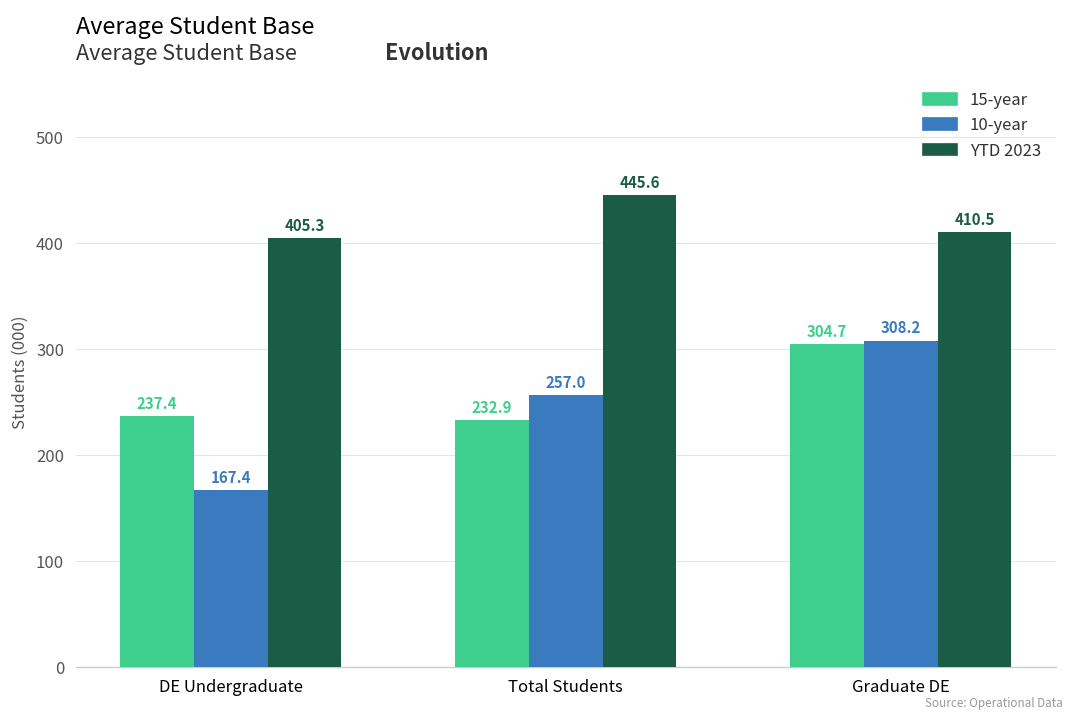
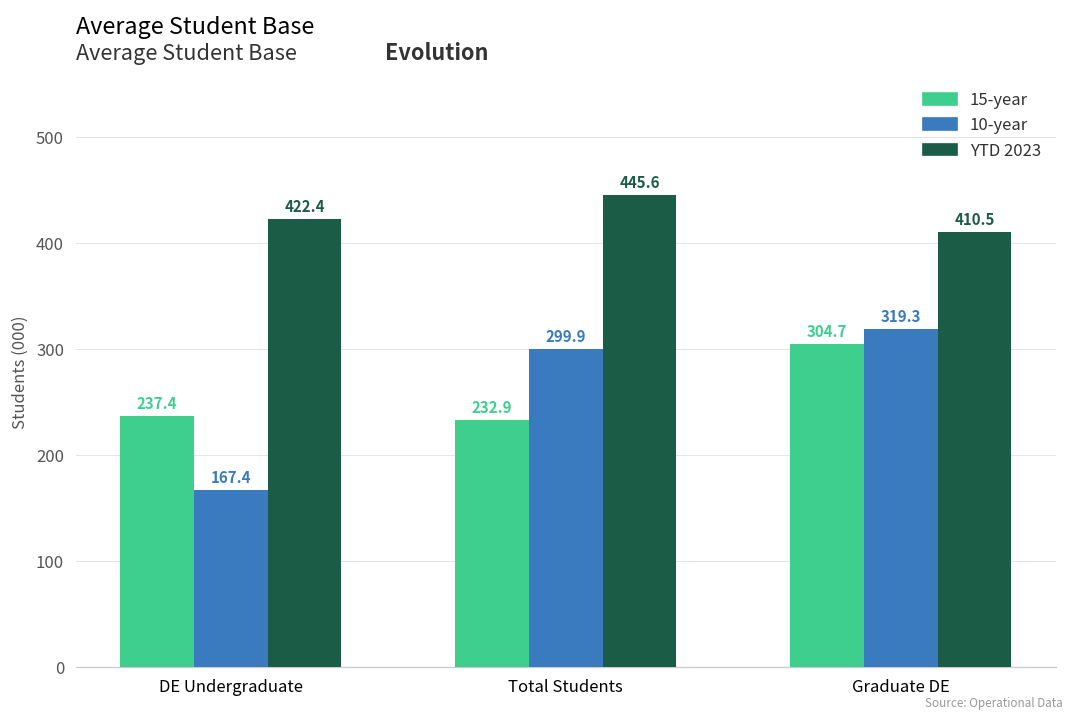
YTD 2023, DE Undergraduate: 405.3 -> 422.4
10-year, Total Students: 257.0 -> 299.9
10-year, Graduate DE: 308.2 -> 319.3
